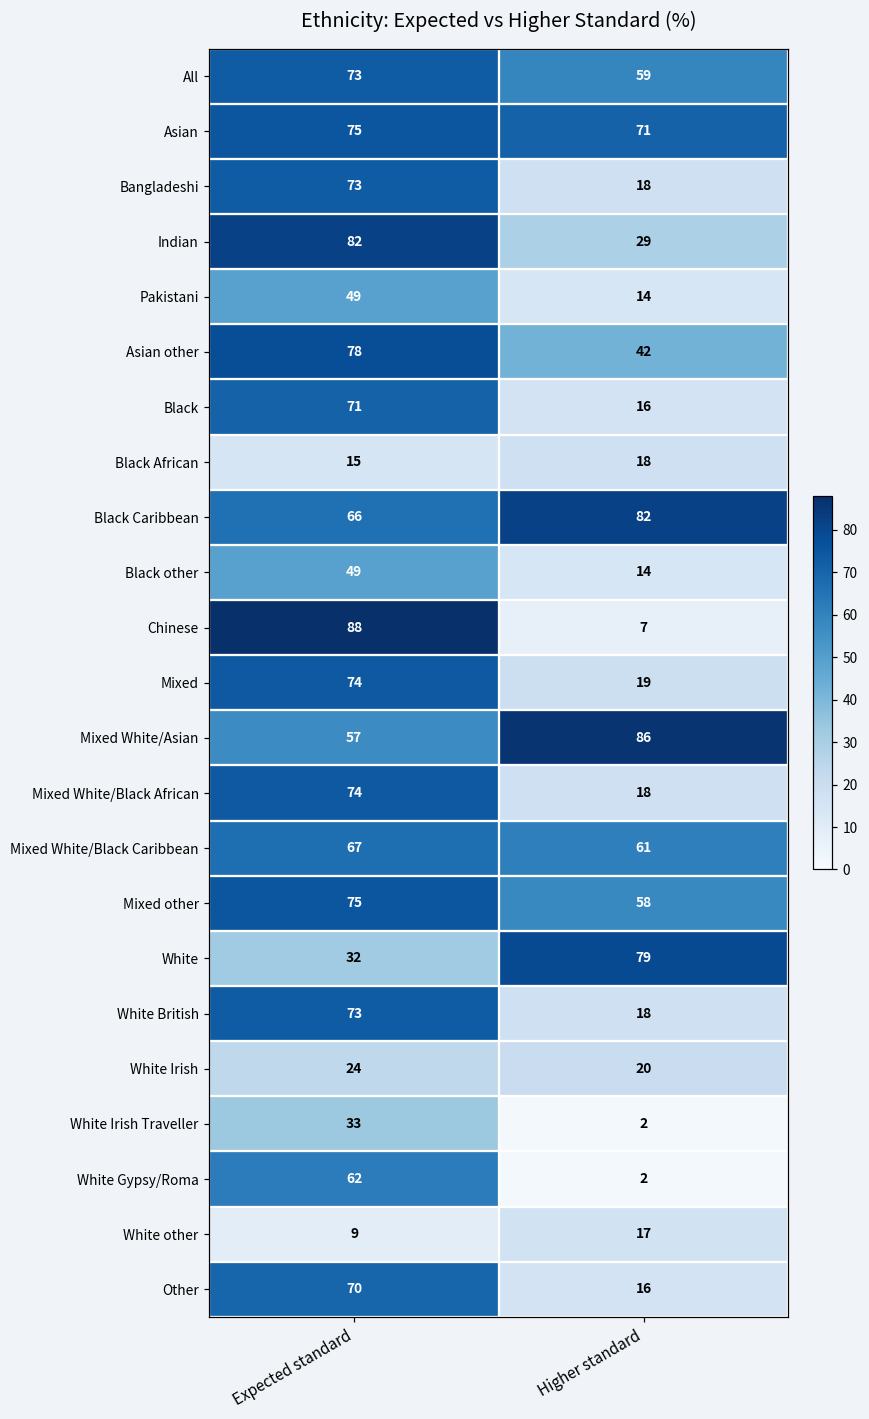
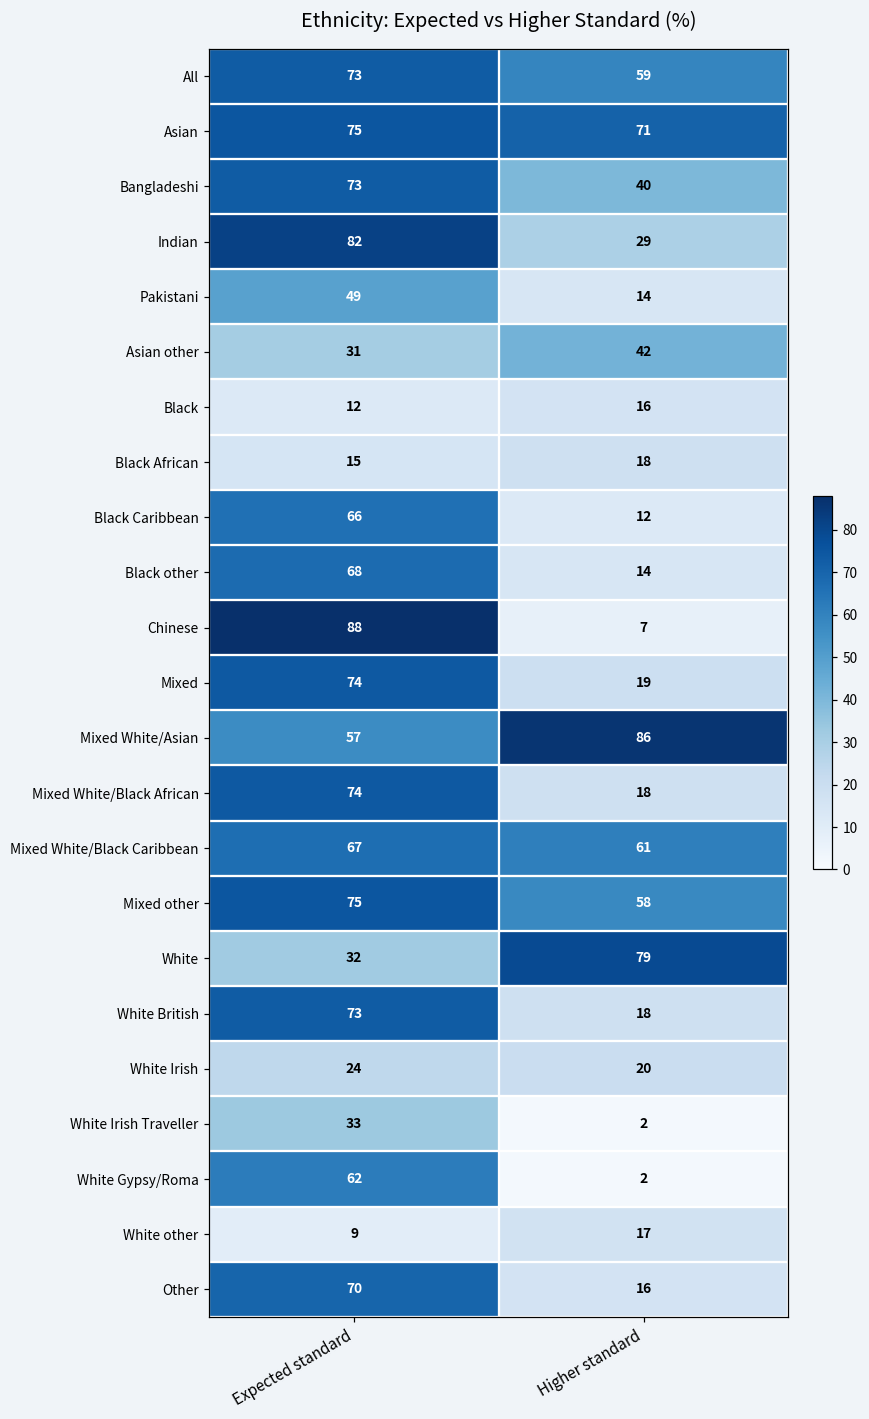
Bangladeshi, Higher standard: 18 -> 40
Asian other, Expected standard: 78 -> 31
Black, Expected standard: 71 -> 12
Black Caribbean, Higher standard: 82 -> 12
Black other, Expected standard: 49 -> 68
